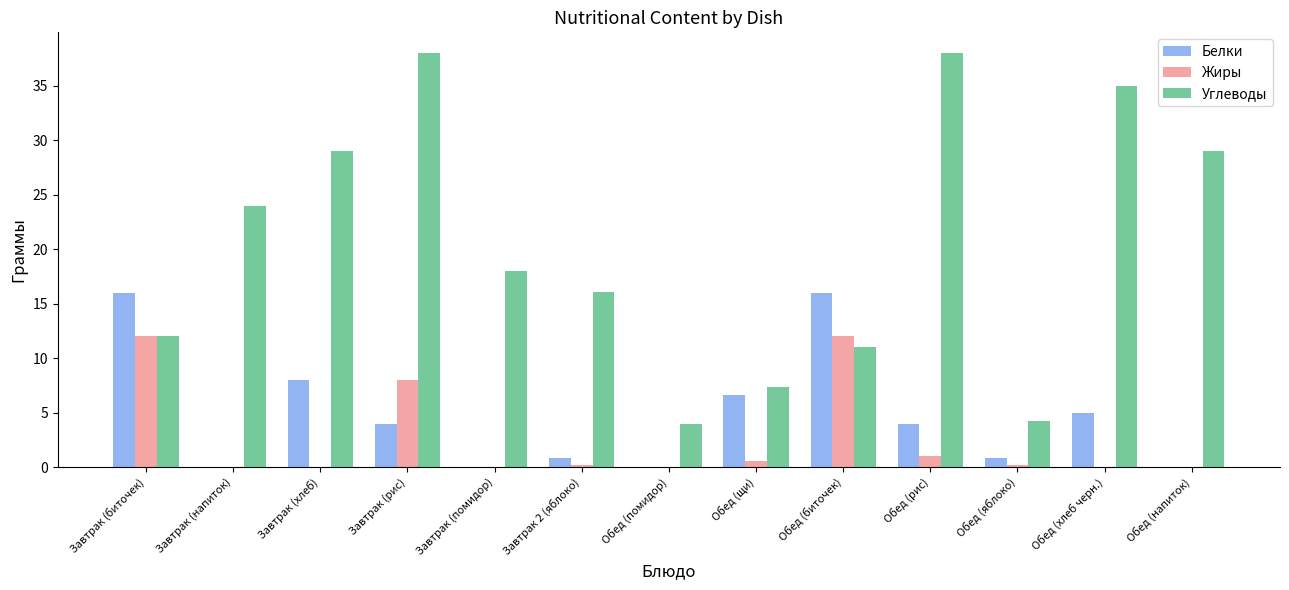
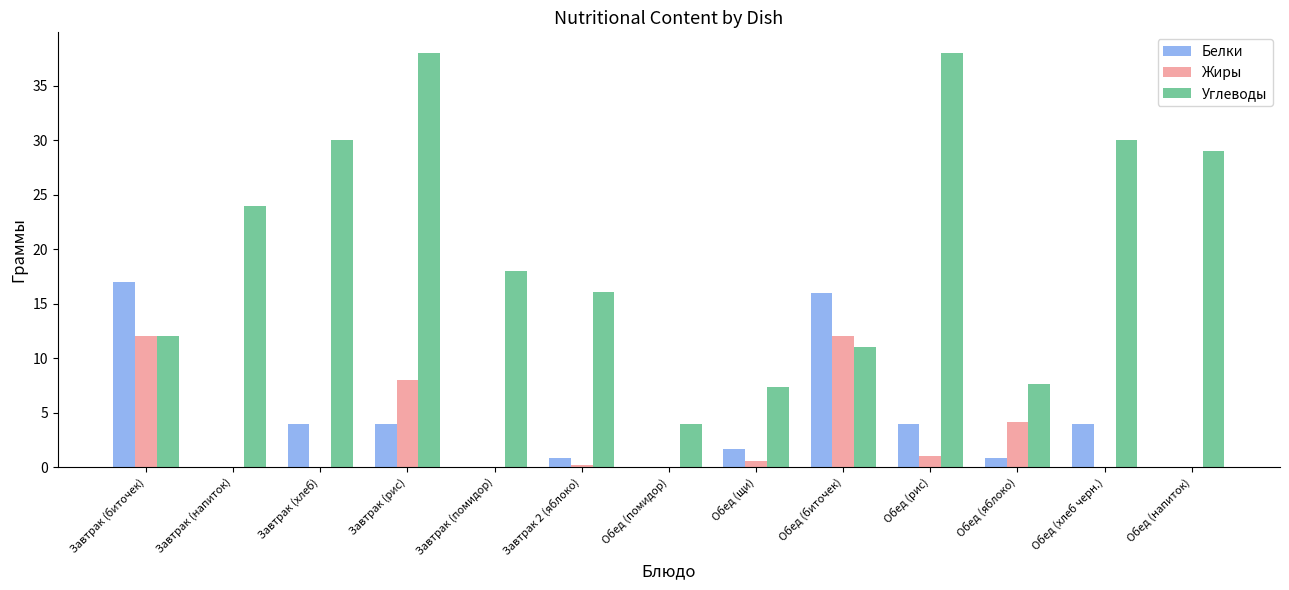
Белки, Завтрак (биточек): 16 -> 17
Белки, Завтрак (хлеб): 8 -> 4
Углеводы, Завтрак (хлеб): 29 -> 30
Белки, Обед (щи): 6.7 -> 1.7
Жиры, Обед (яблоко): 0.2 -> 4.1
Углеводы, Обед (яблоко): 4.2 -> 7.6
Белки, Обед (хлеб черн.): 5 -> 4
Углеводы, Обед (хлеб черн.): 35 -> 30
